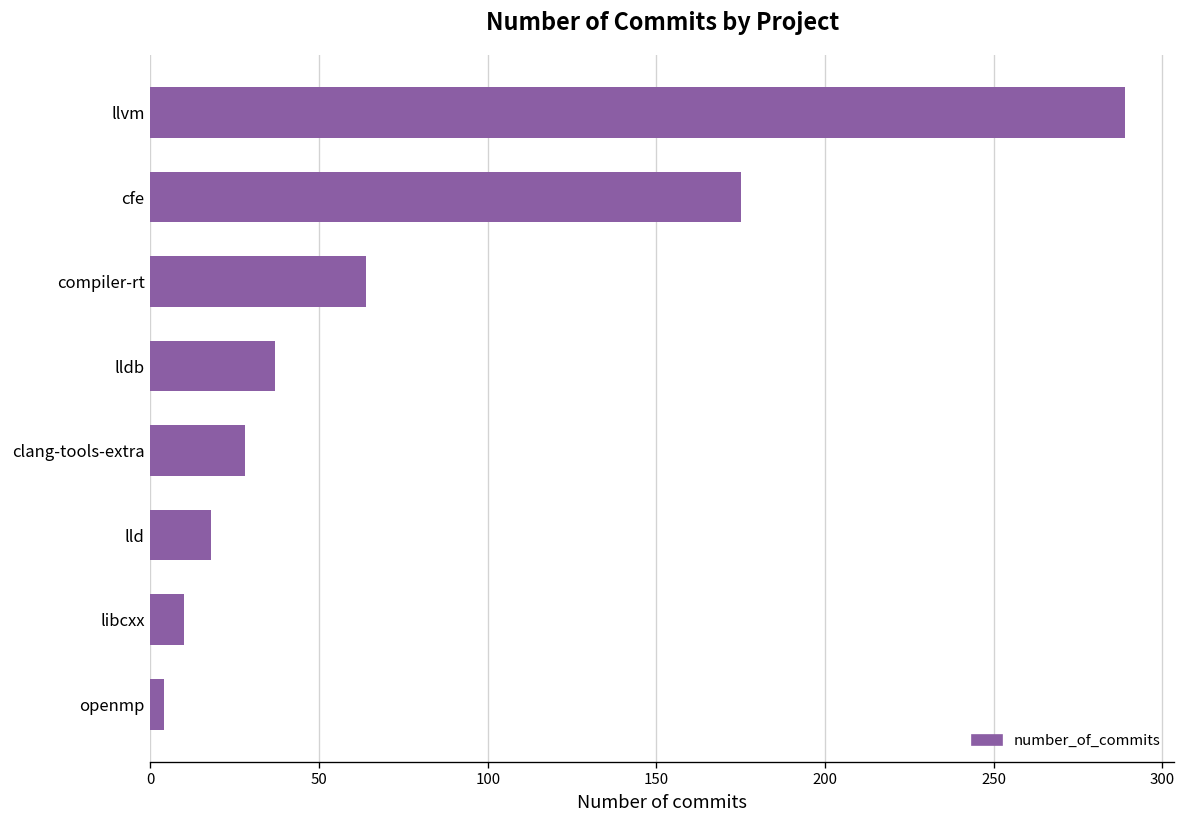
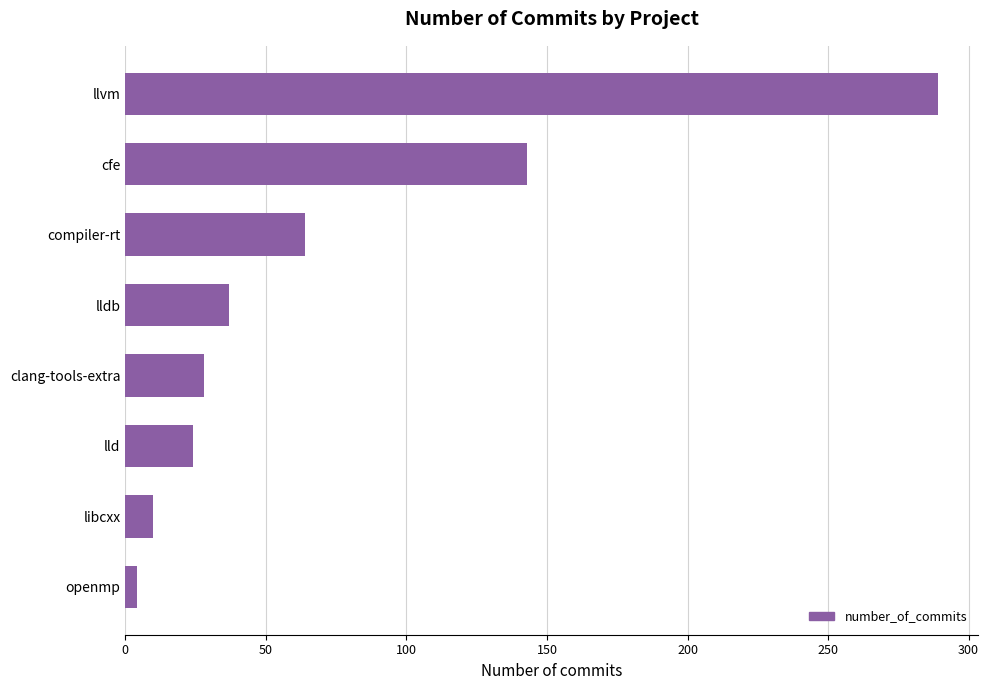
cfe: 175 -> 143
lld: 18 -> 24
